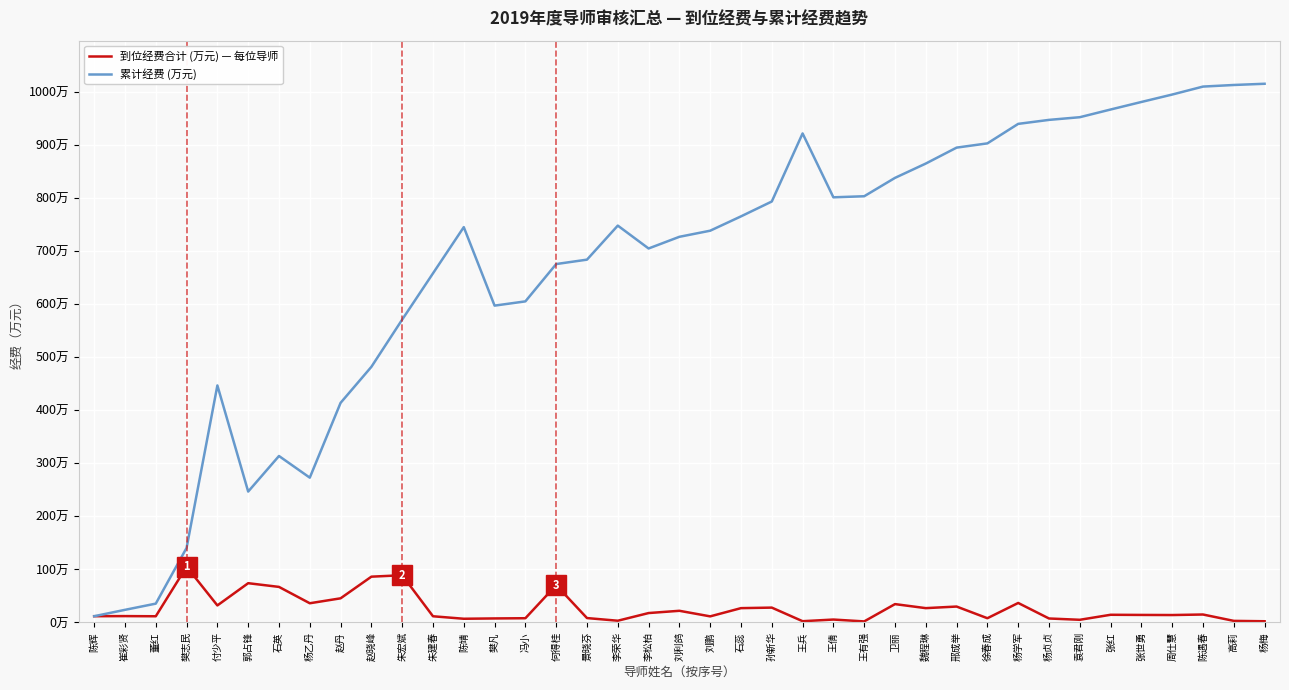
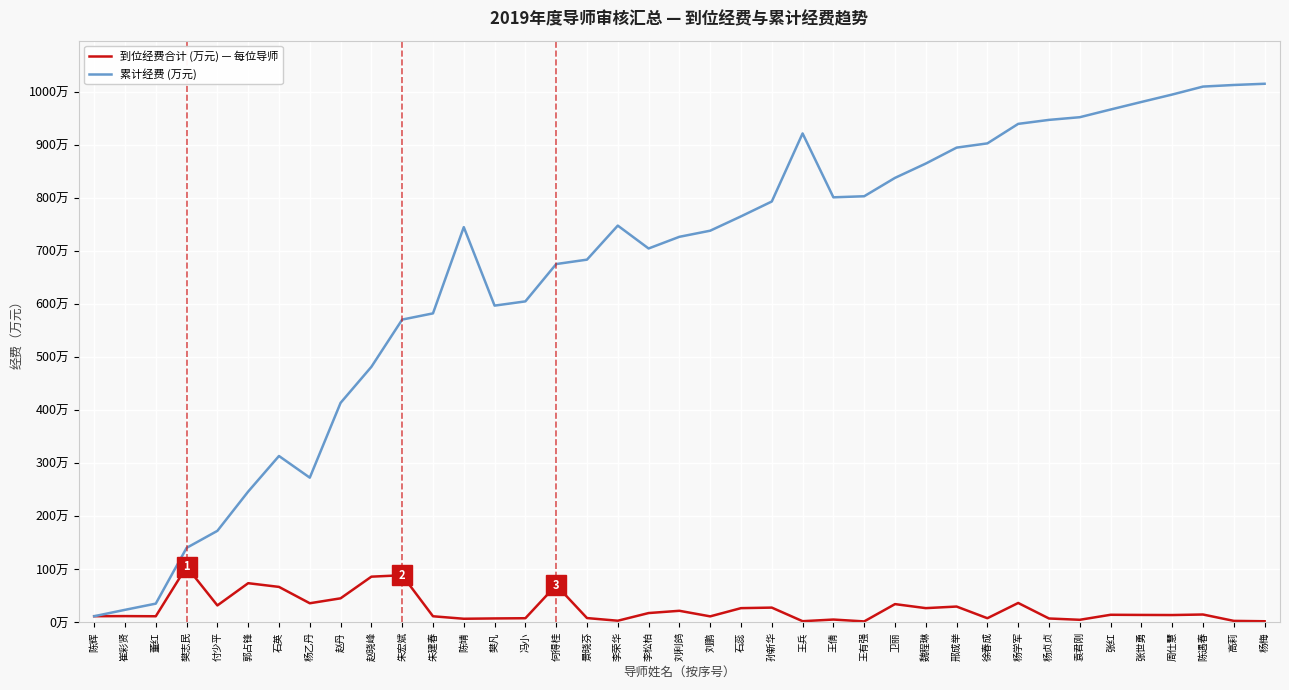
累计经费 (万元), 付少平: 450万 -> 170万
累计经费 (万元), 朱建春: 660万 -> 580万
